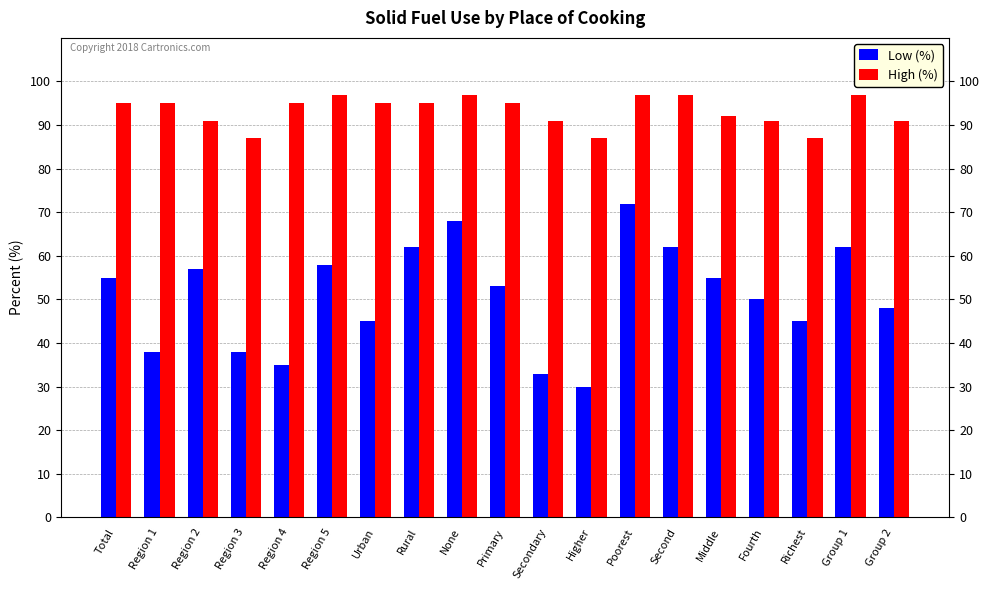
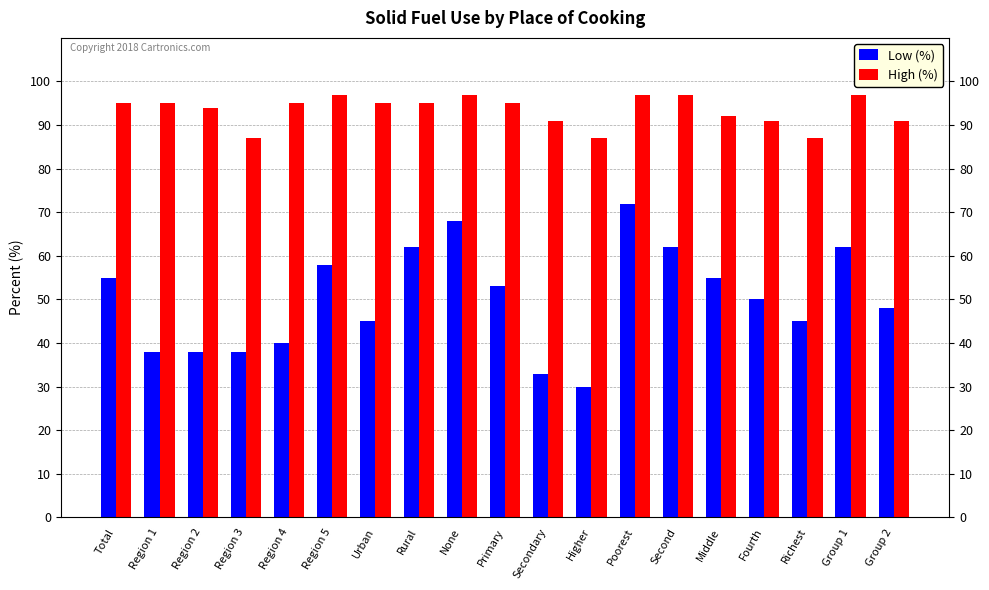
Low (%), Region 2: 57 -> 38
High (%), Region 2: 91 -> 94
Low (%), Region 4: 35 -> 40
